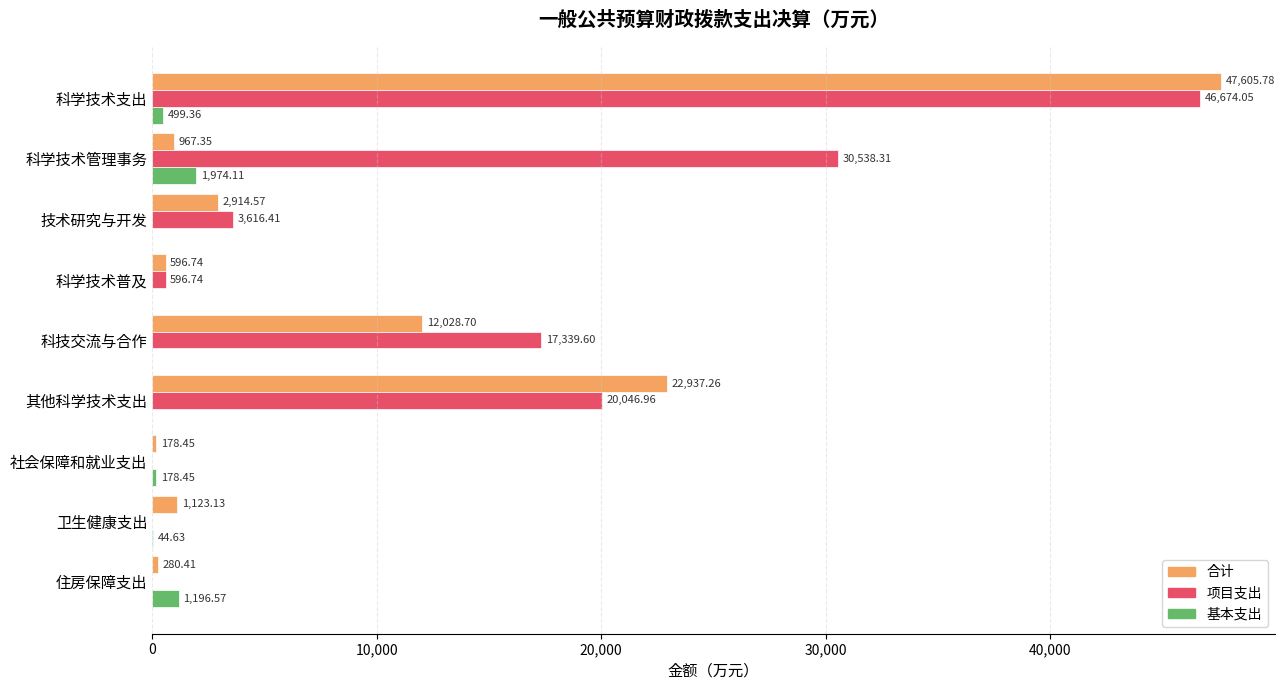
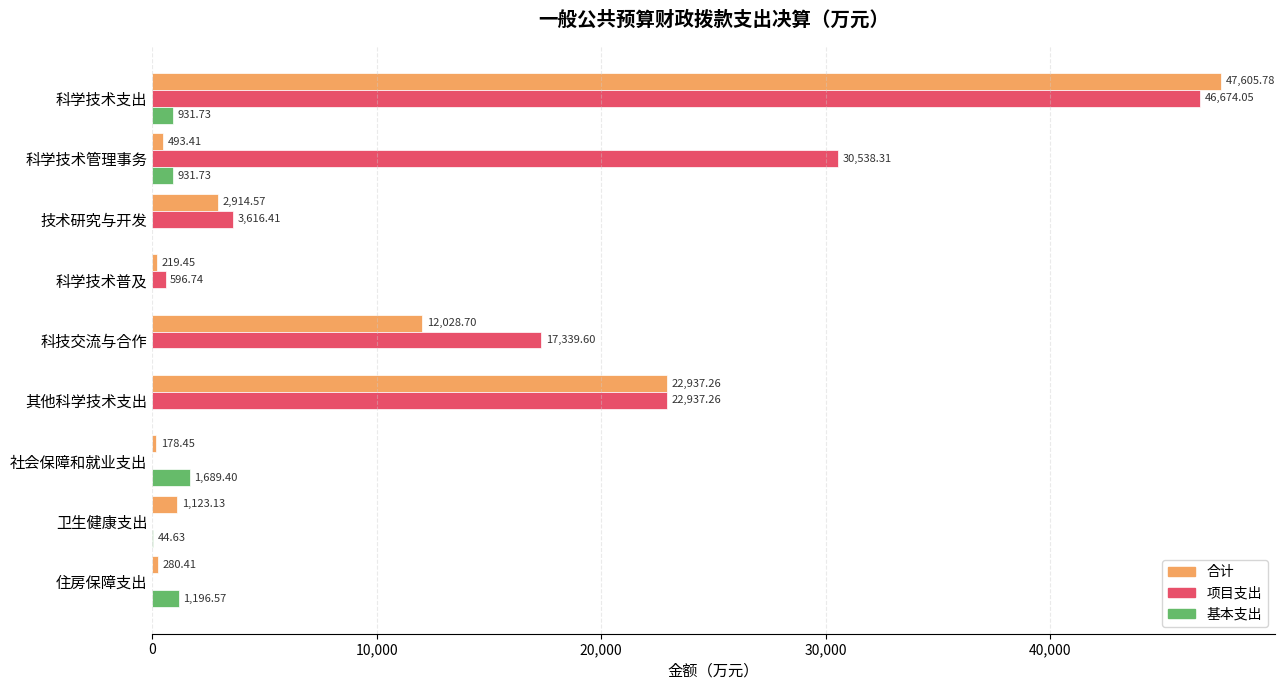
基本支出, 科学技术支出: 499.36 -> 931.73
合计, 科学技术管理事务: 967.35 -> 493.41
基本支出, 科学技术管理事务: 1,974.11 -> 931.73
合计, 科学技术普及: 596.74 -> 219.45
项目支出, 其他科学技术支出: 20,046.96 -> 22,937.26
基本支出, 社会保障和就业支出: 178.45 -> 1,689.40
